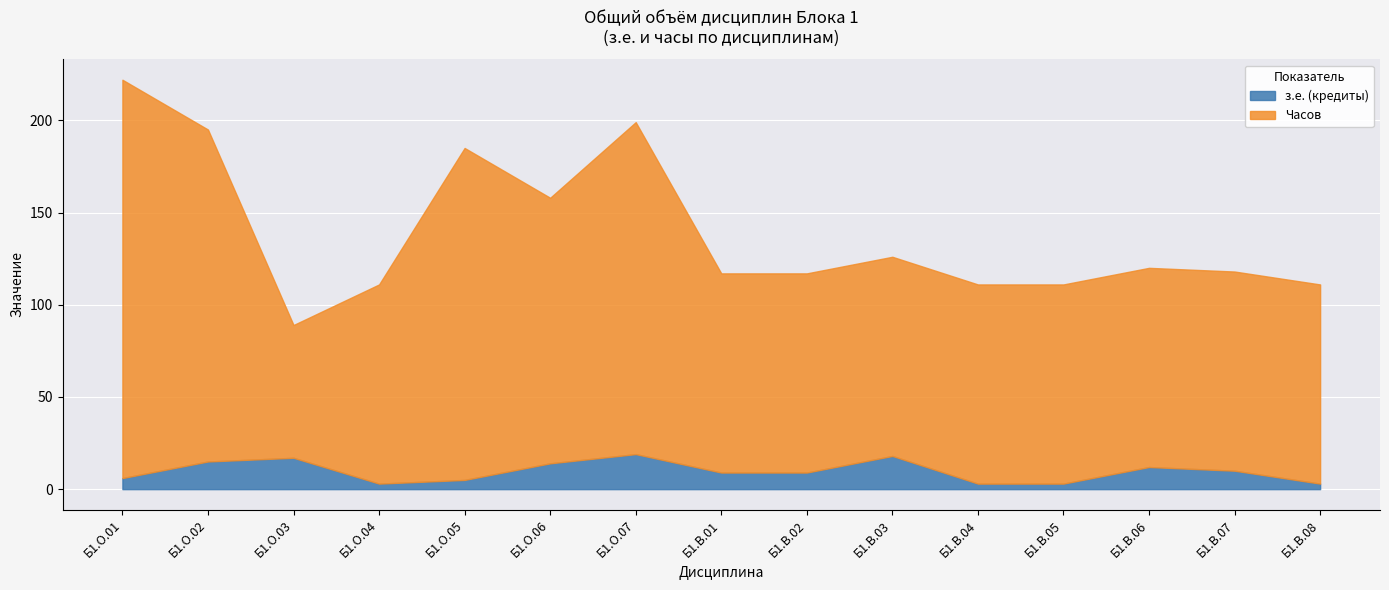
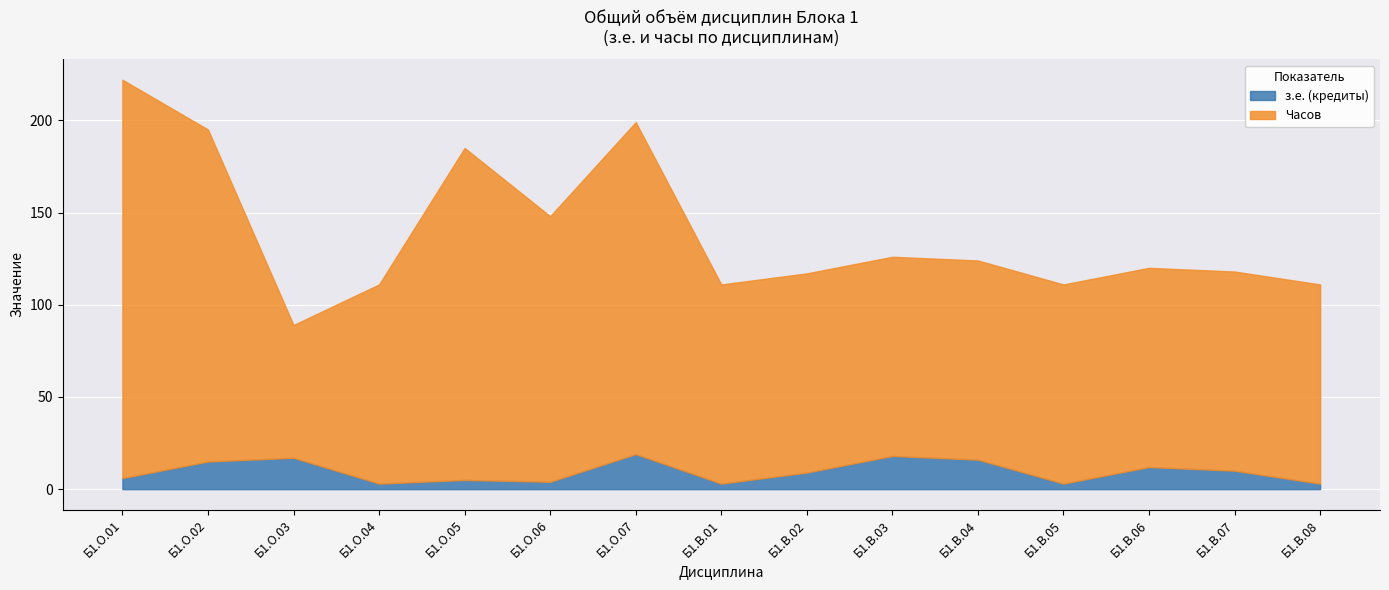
з.е. (кредиты), Б1.О.06: 14 -> 4
з.е. (кредиты), Б1.В.01: 9 -> 3
з.е. (кредиты), Б1.В.04: 3 -> 16
